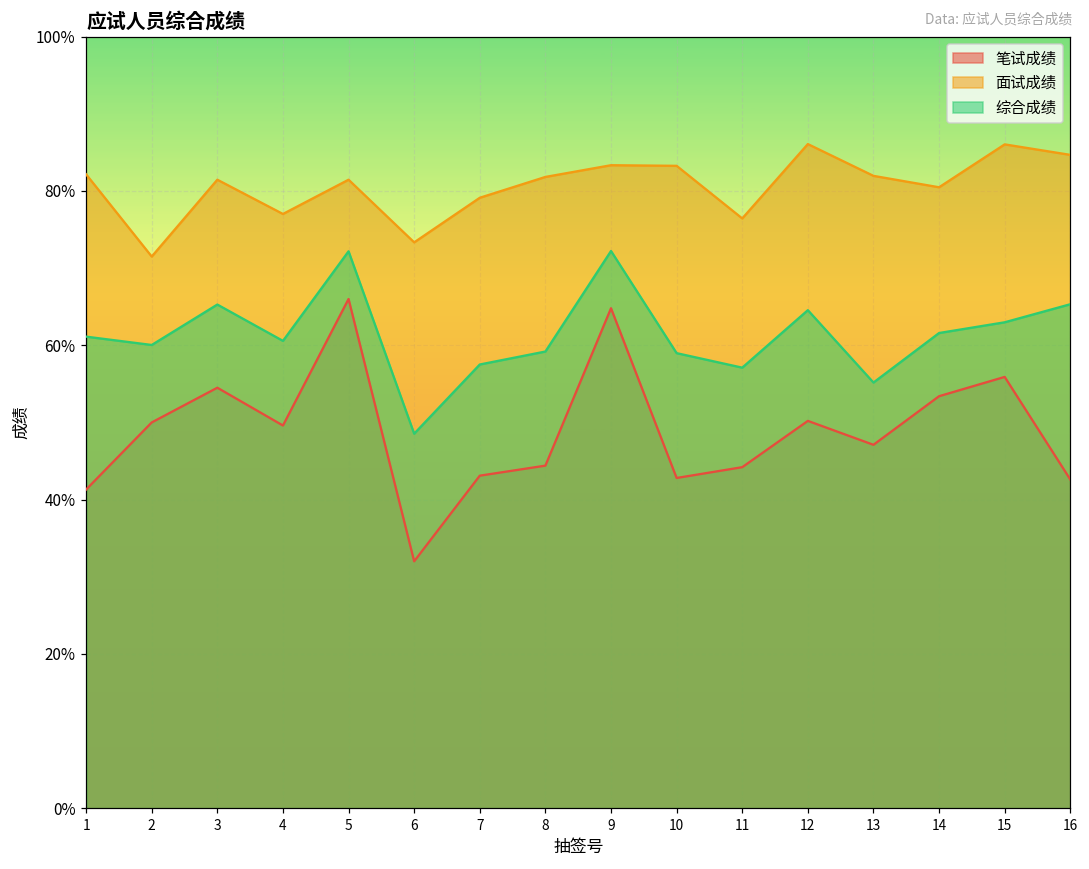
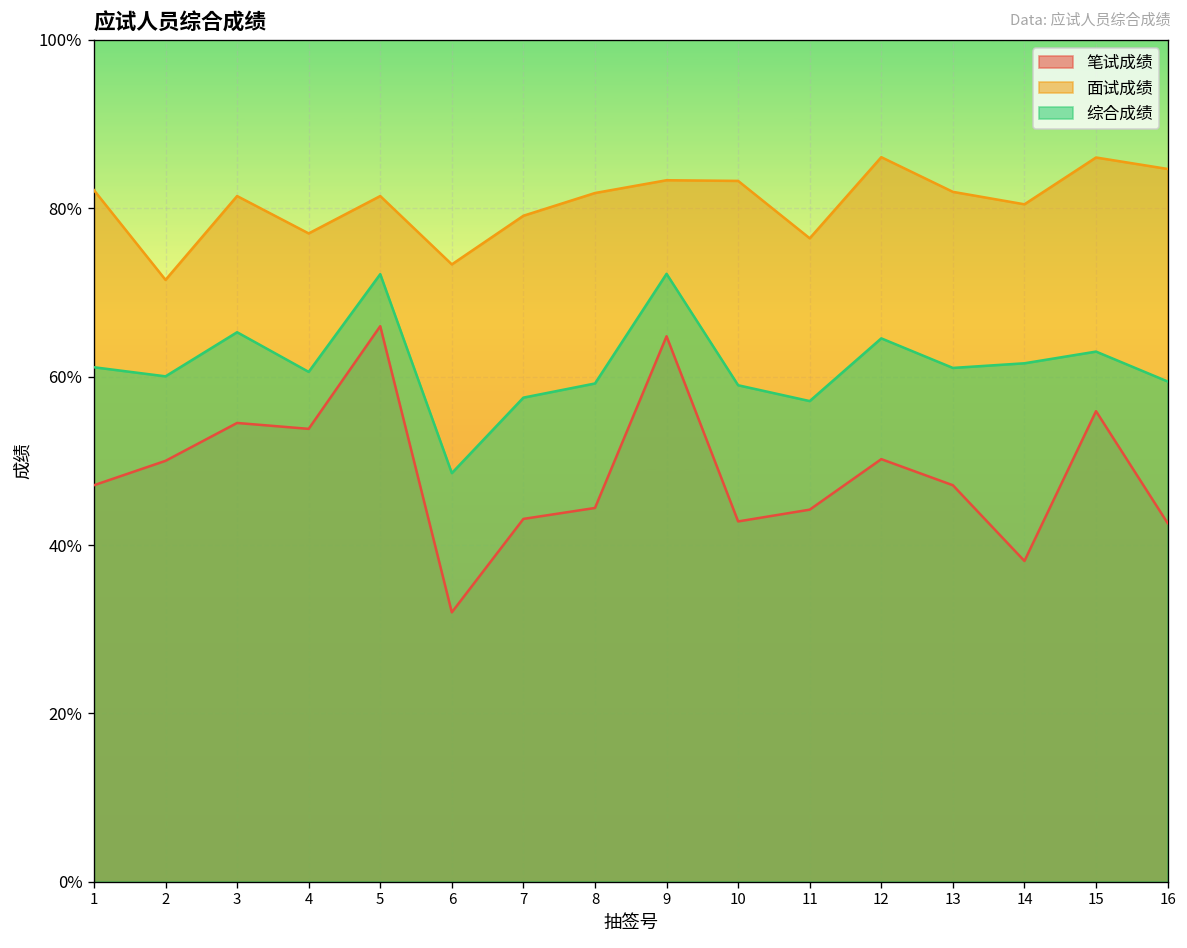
笔试成绩, 1: 41% -> 47%
笔试成绩, 4: 50% -> 54%
综合成绩, 13: 55% -> 61%
笔试成绩, 14: 53% -> 38%
综合成绩, 16: 65% -> 59%
